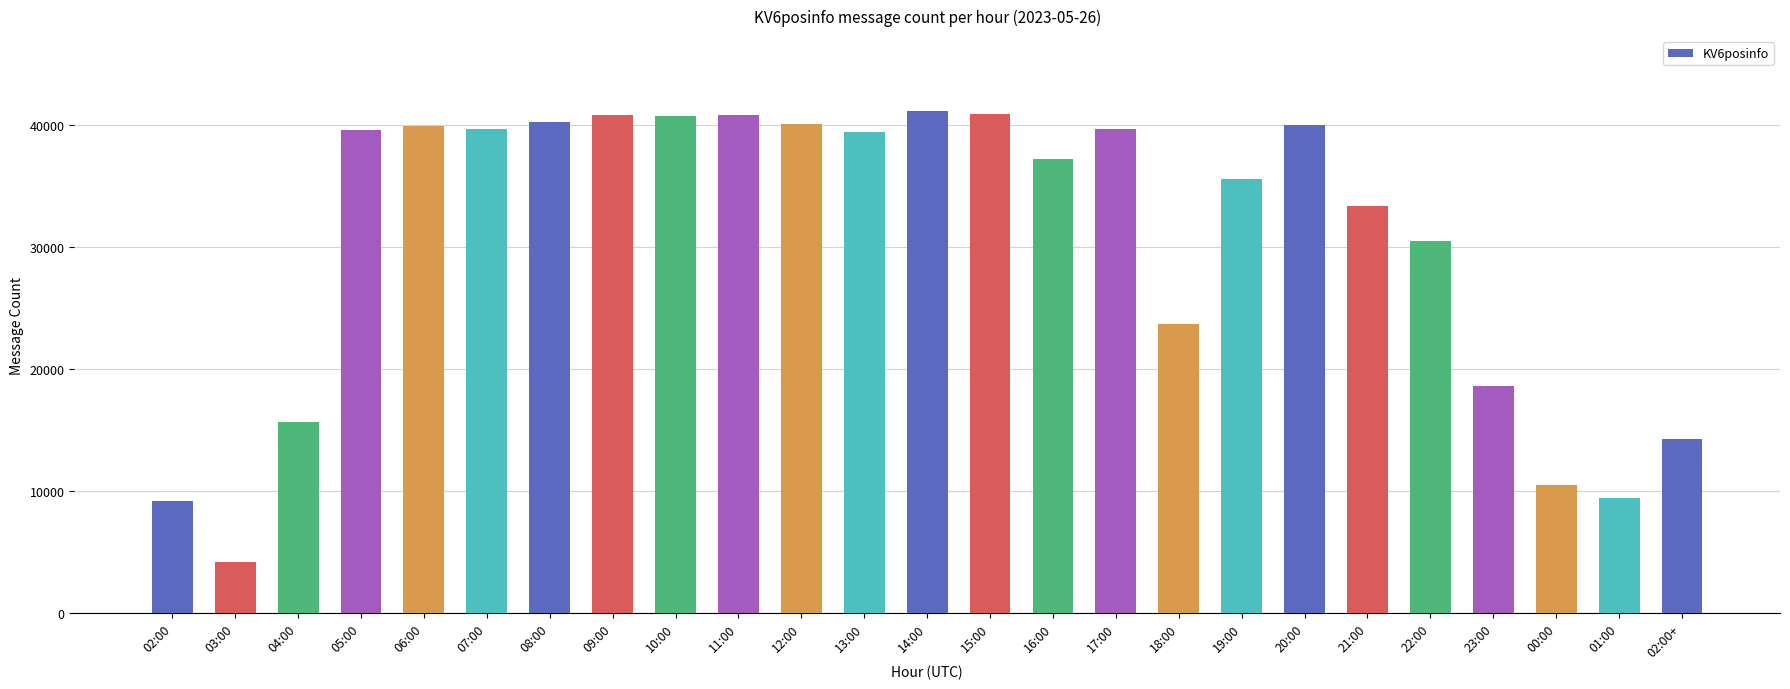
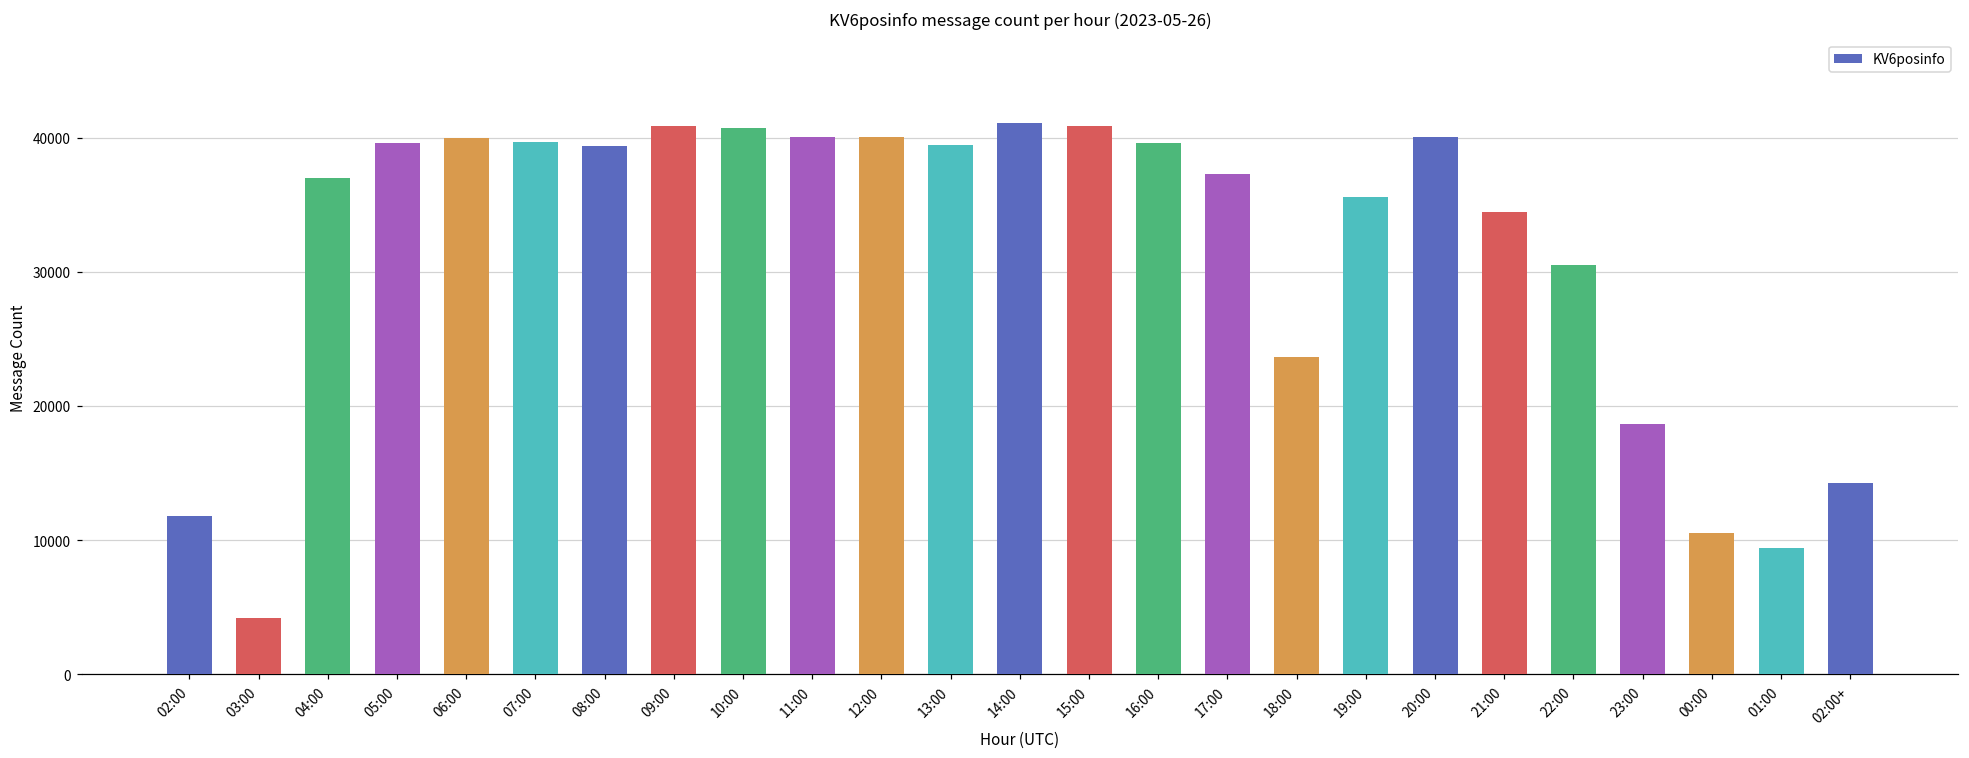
02:00: 9200 -> 11800
04:00: 15700 -> 37000
08:00: 40300 -> 39400
11:00: 40800 -> 40000
16:00: 37200 -> 39600
17:00: 39700 -> 37300
21:00: 33400 -> 34500
